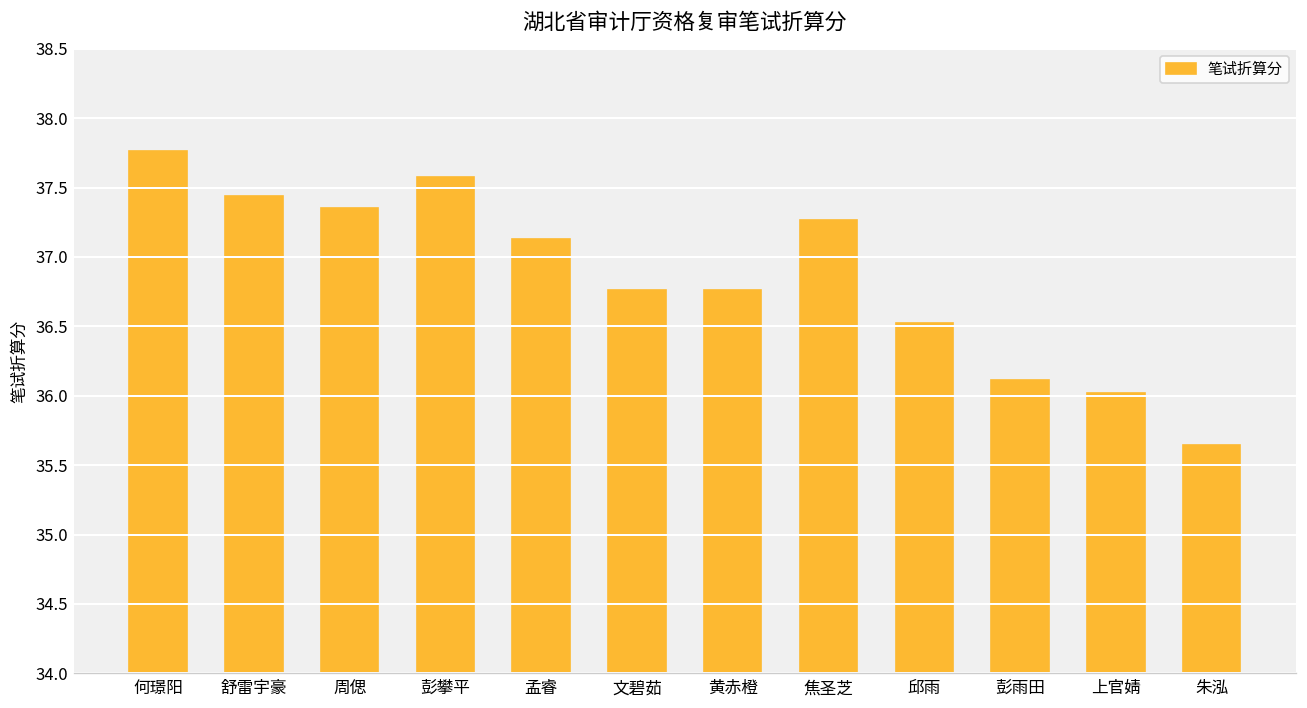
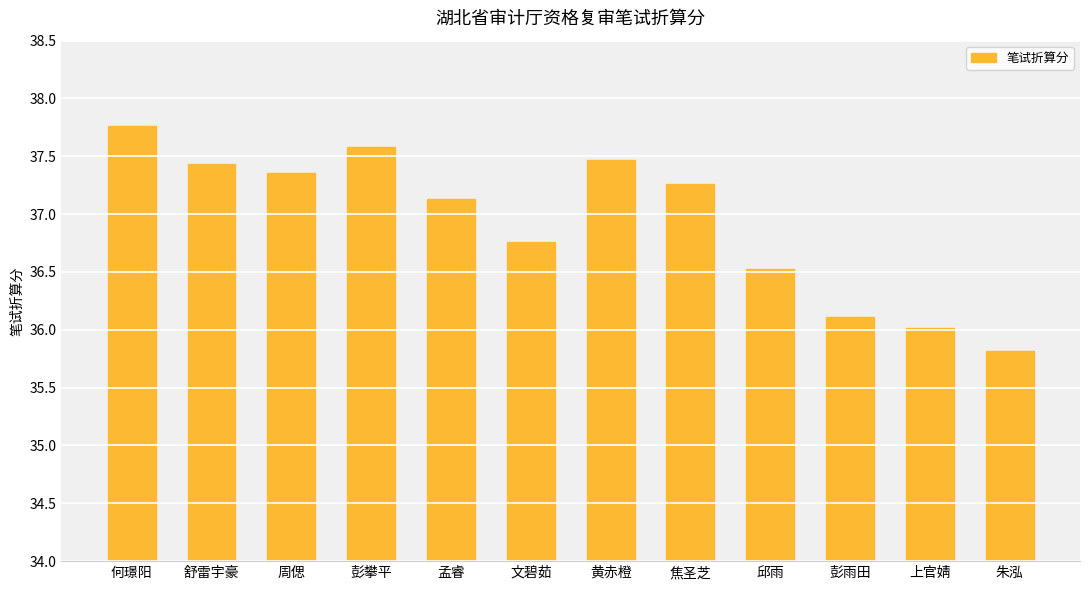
黄赤橙: 36.76 -> 37.47
朱泓: 35.64 -> 35.82
